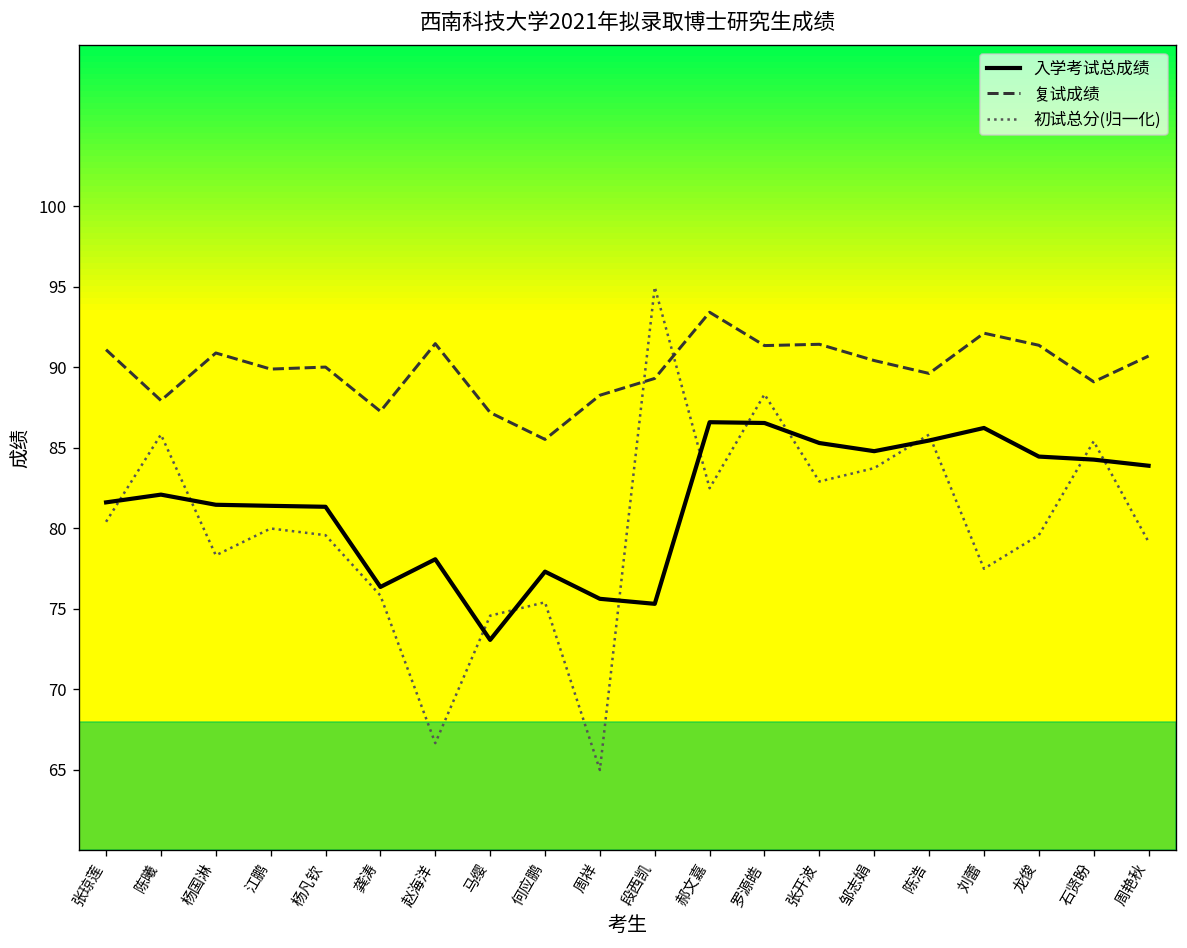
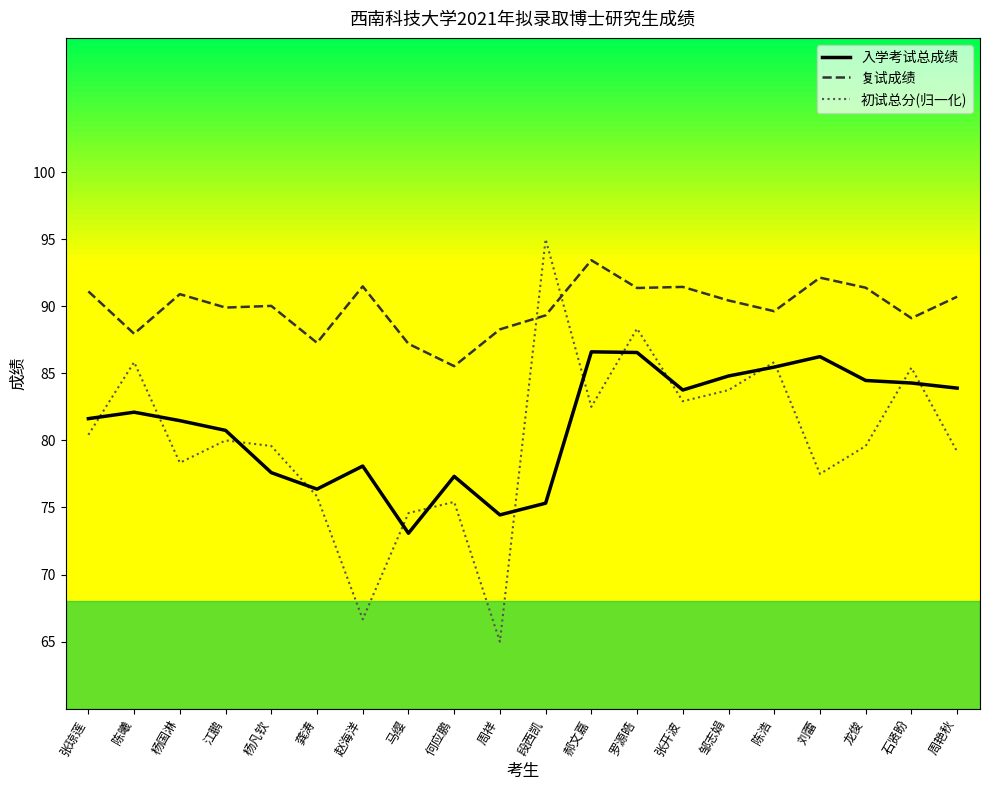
入学考试总成绩, 江鹏: 81.4 -> 80.7
入学考试总成绩, 杨凡钦: 81.3 -> 77.6
入学考试总成绩, 周祥: 75.6 -> 74.4
入学考试总成绩, 张开波: 85.3 -> 83.8
